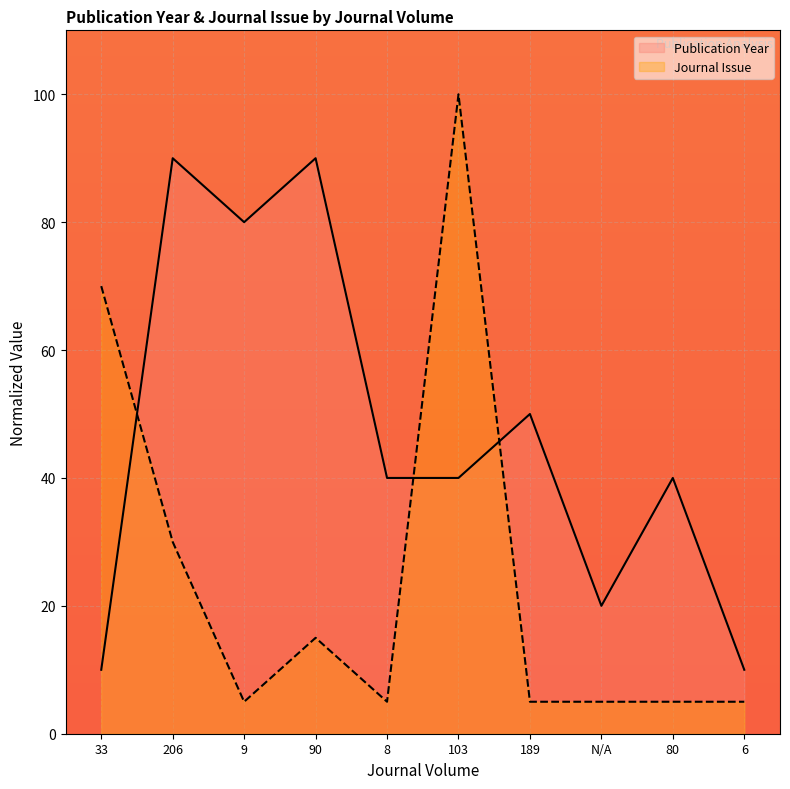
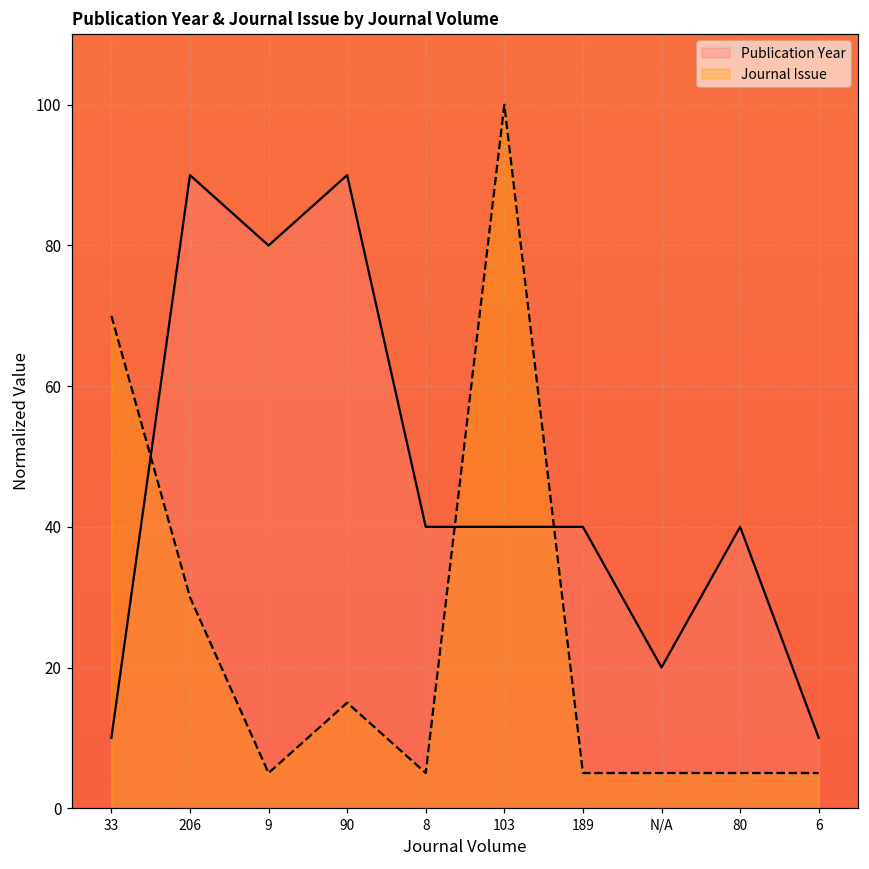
Publication Year, 189: 50 -> 40
